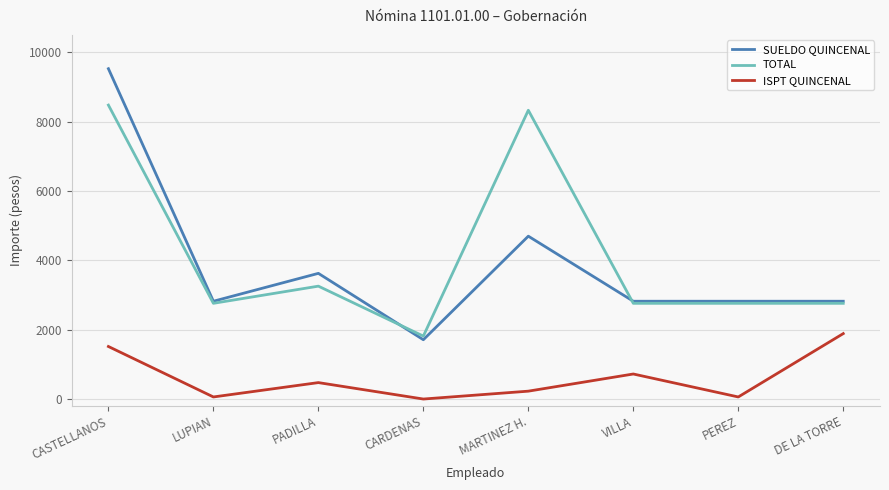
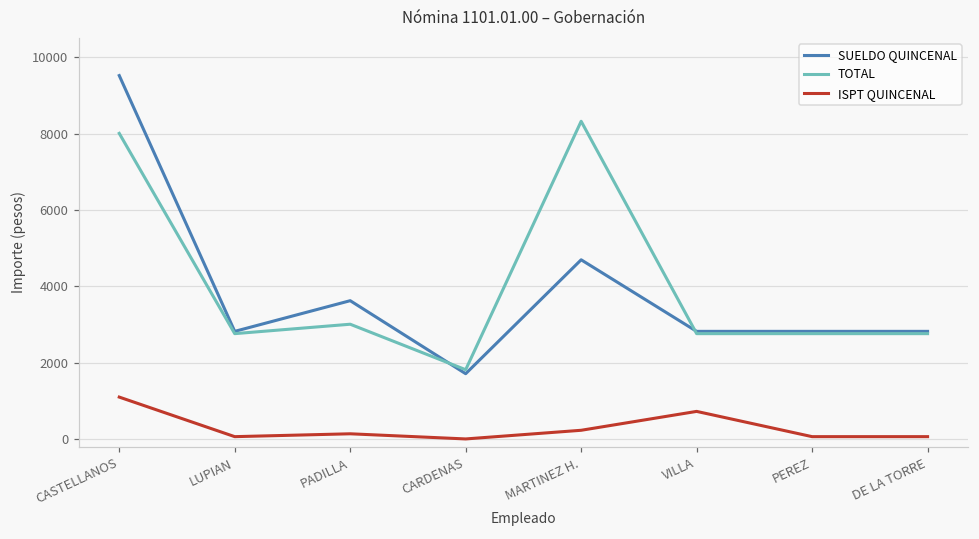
TOTAL, CASTELLANOS: 8500 -> 8000
ISPT QUINCENAL, CASTELLANOS: 1500 -> 1100
TOTAL, PADILLA: 3300 -> 3000
ISPT QUINCENAL, PADILLA: 500 -> 100
ISPT QUINCENAL, DE LA TORRE: 1900 -> 100
